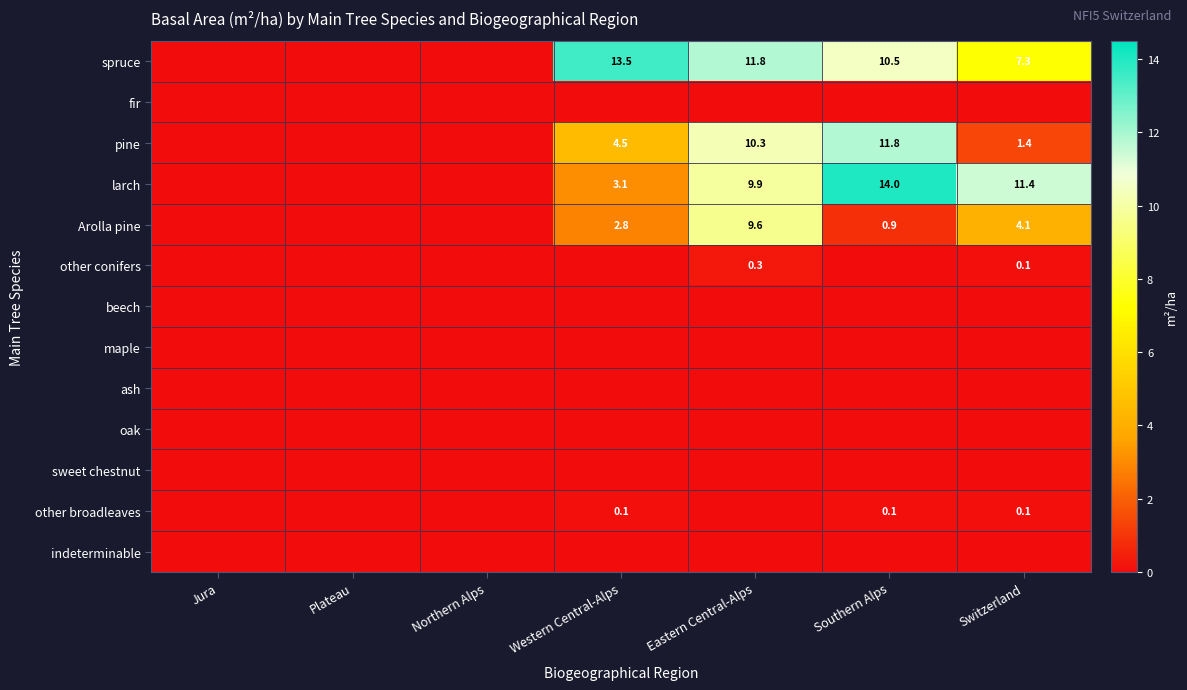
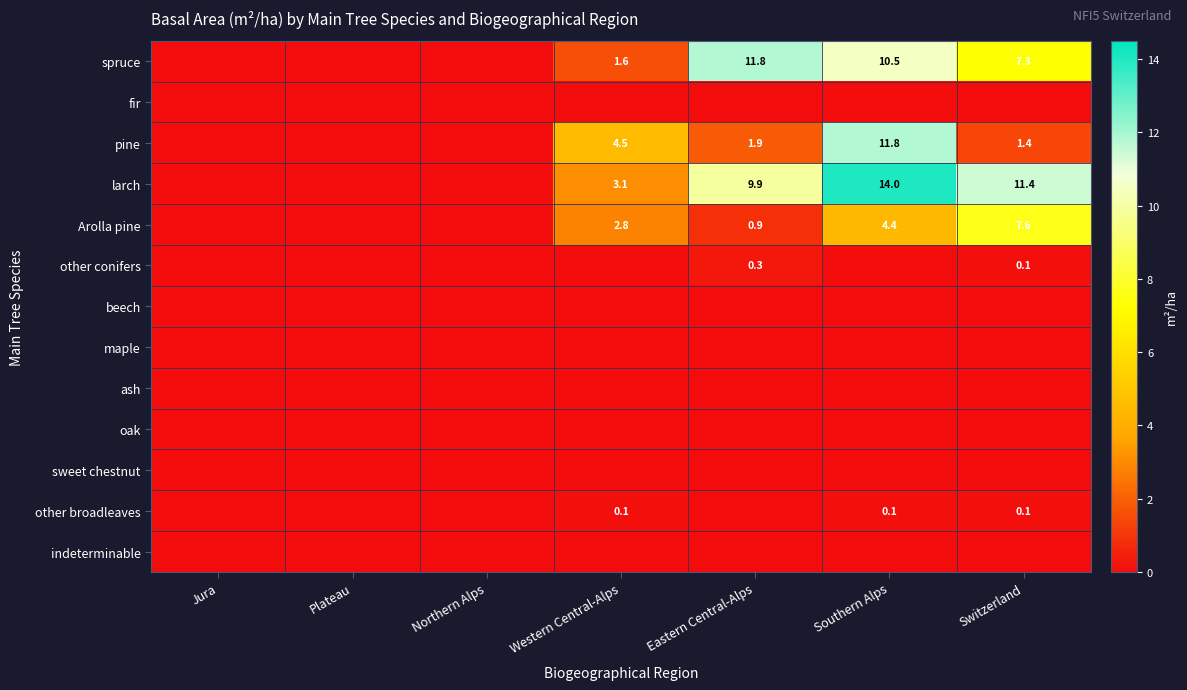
spruce, Western Central-Alps: 13.5 -> 1.6
pine, Eastern Central-Alps: 10.3 -> 1.9
Arolla pine, Eastern Central-Alps: 9.6 -> 0.9
Arolla pine, Southern Alps: 0.9 -> 4.4
Arolla pine, Switzerland: 4.1 -> 7.6
